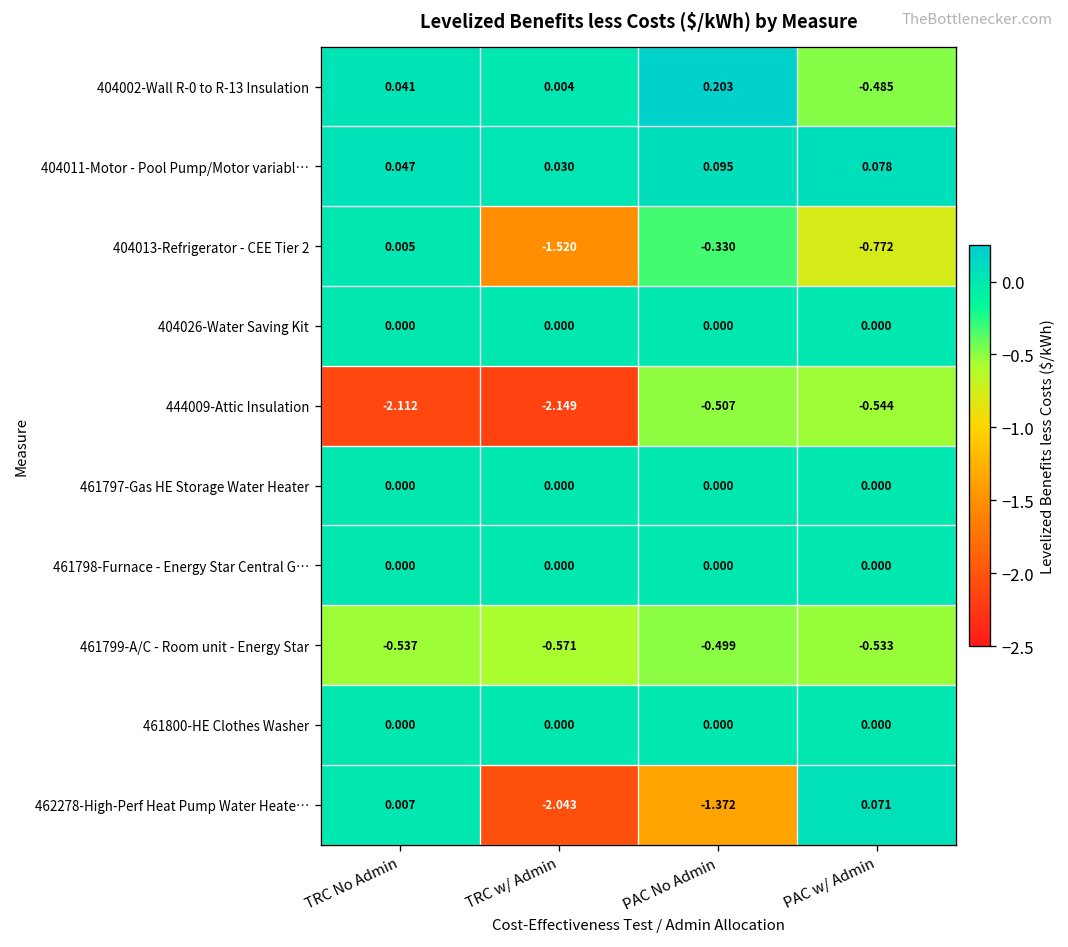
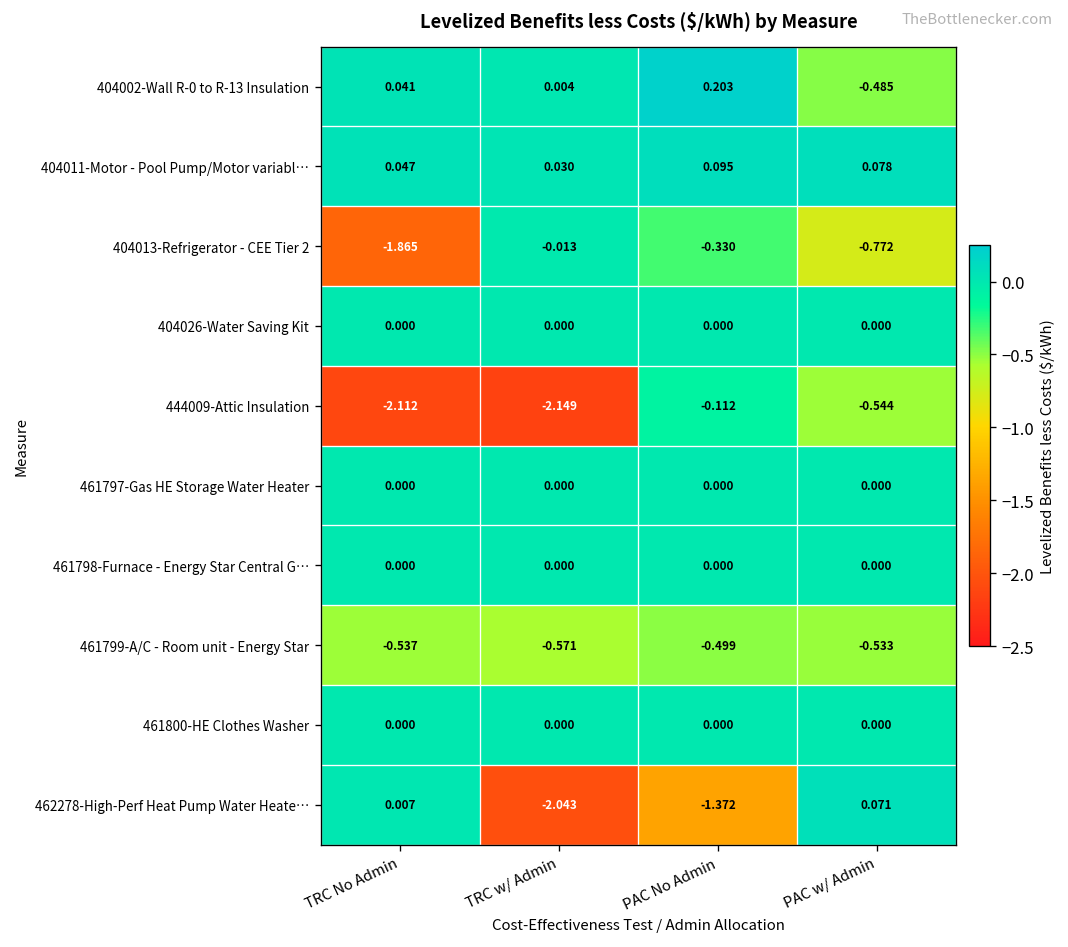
404013-Refrigerator - CEE Tier 2, TRC No Admin: 0.005 -> -1.865
404013-Refrigerator - CEE Tier 2, TRC w/ Admin: -1.520 -> -0.013
444009-Attic Insulation, PAC No Admin: -0.507 -> -0.112
